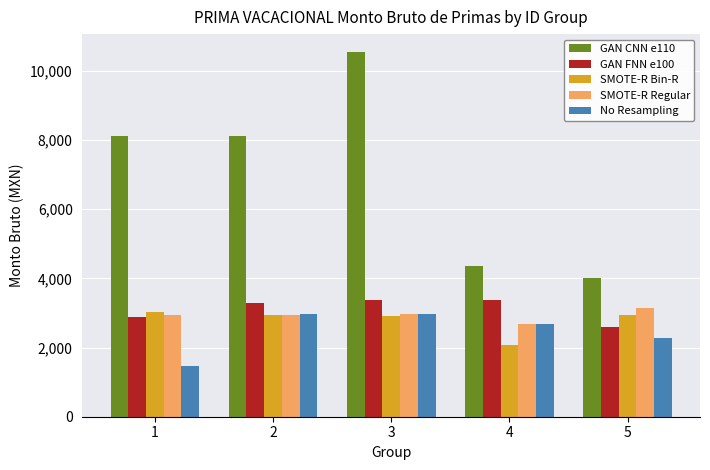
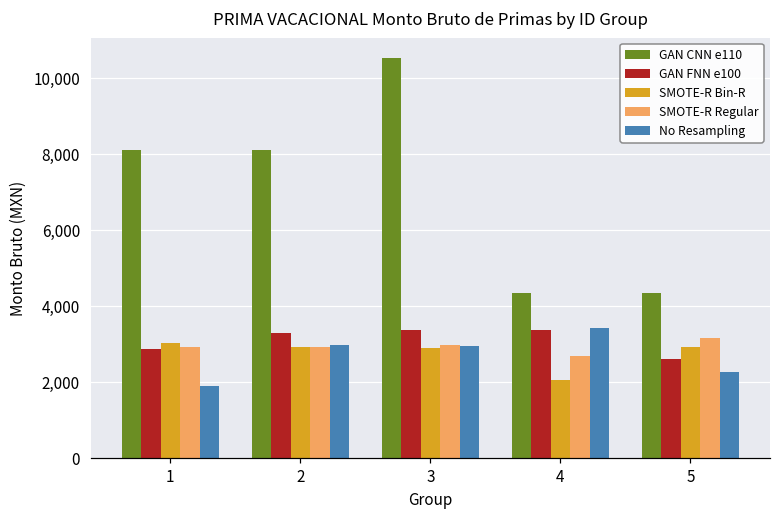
No Resampling, 1: 1,500 -> 1,900
No Resampling, 4: 2,700 -> 3,400
GAN CNN e110, 5: 4,000 -> 4,400
